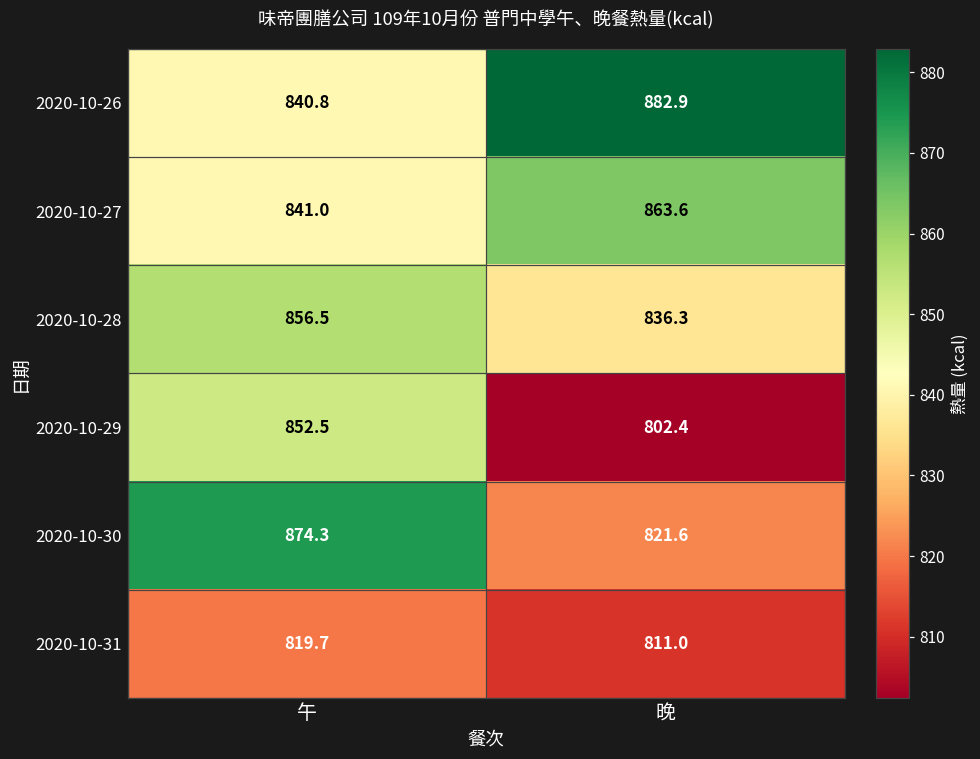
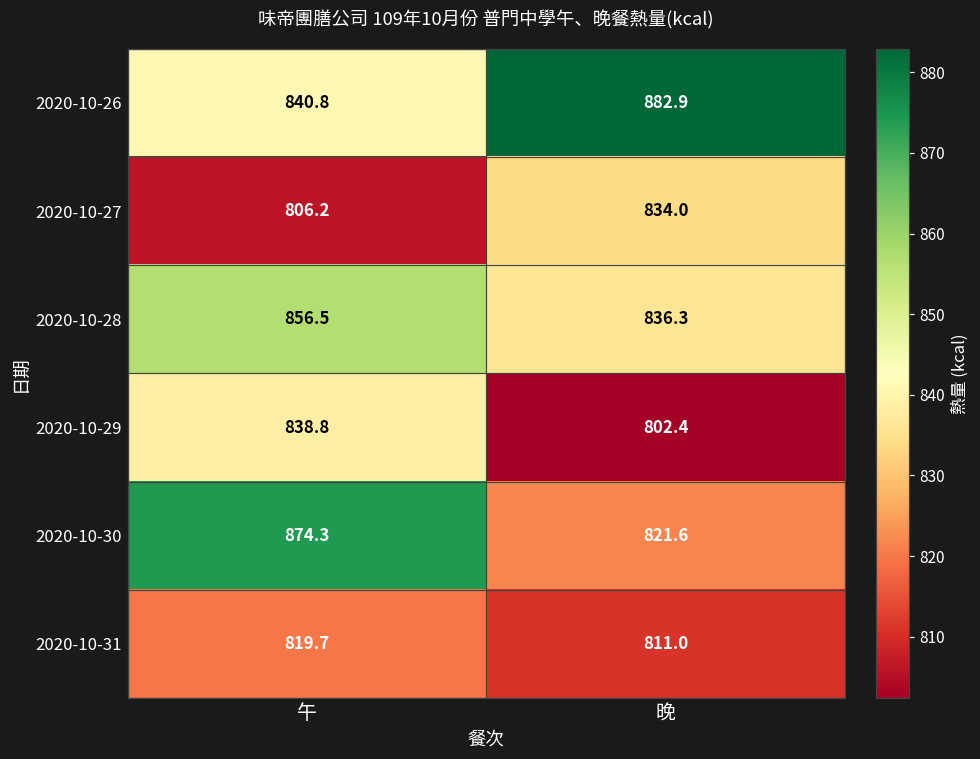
2020-10-27, 午: 841.0 -> 806.2
2020-10-27, 晚: 863.6 -> 834.0
2020-10-29, 午: 852.5 -> 838.8
